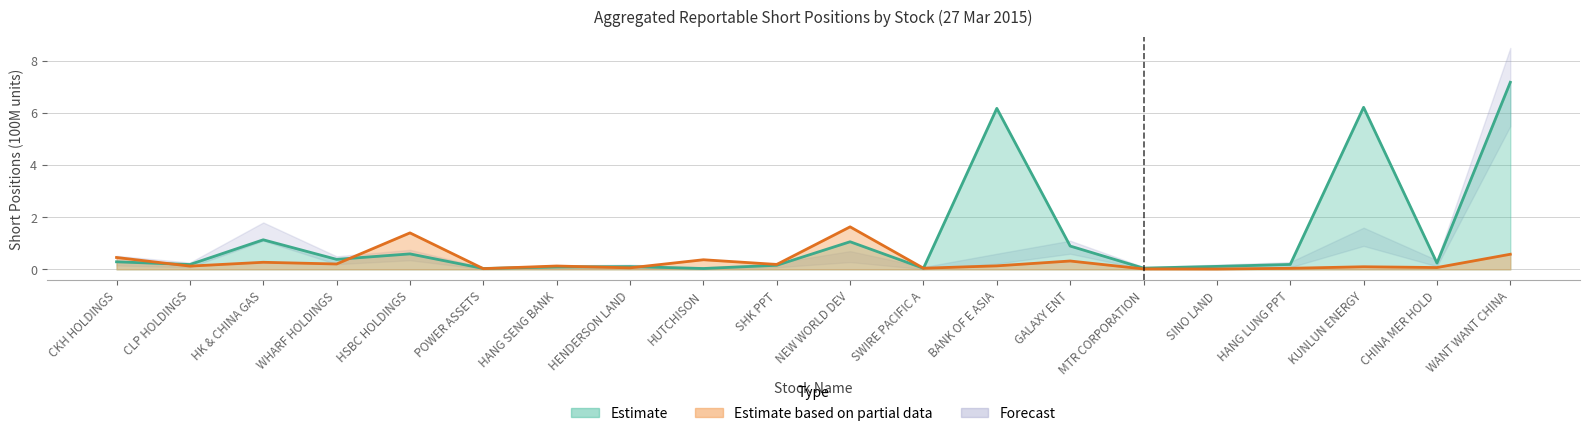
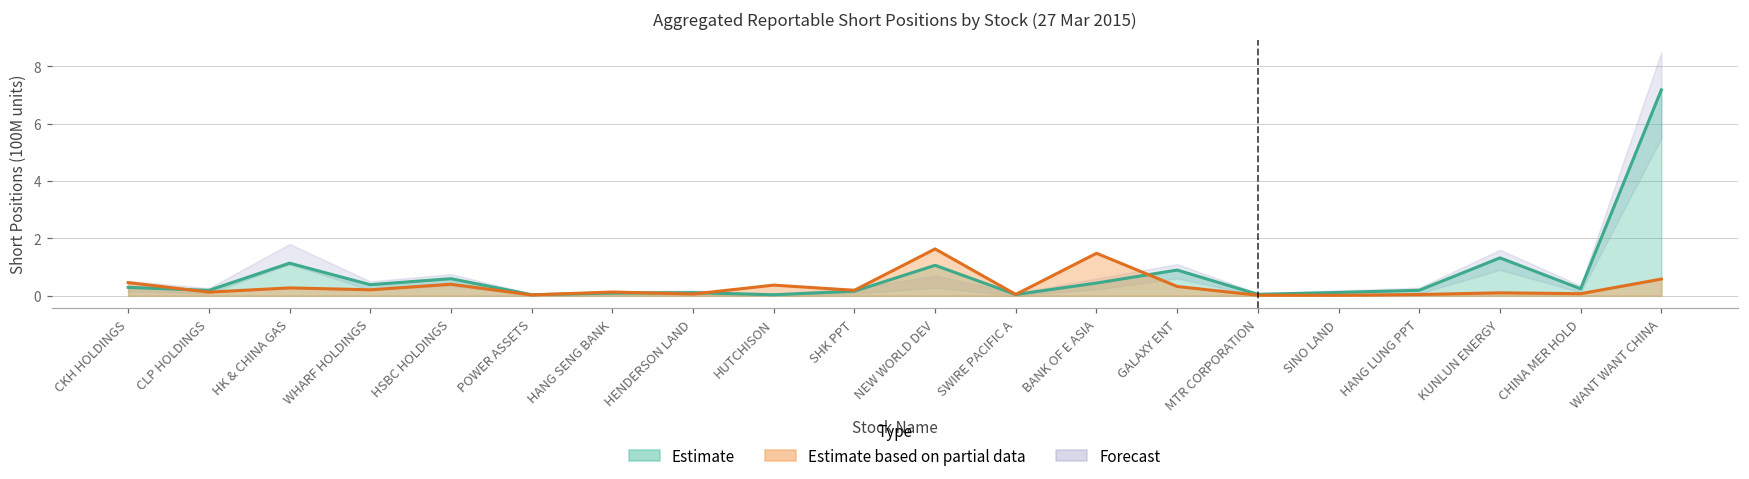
Estimate based on partial data, HSBC HOLDINGS: 1.4 -> 0.4
Estimate, BANK OF E ASIA: 6.2 -> 0.4
Estimate based on partial data, BANK OF E ASIA: 0.1 -> 1.5
Estimate, KUNLUN ENERGY: 6.2 -> 1.3
